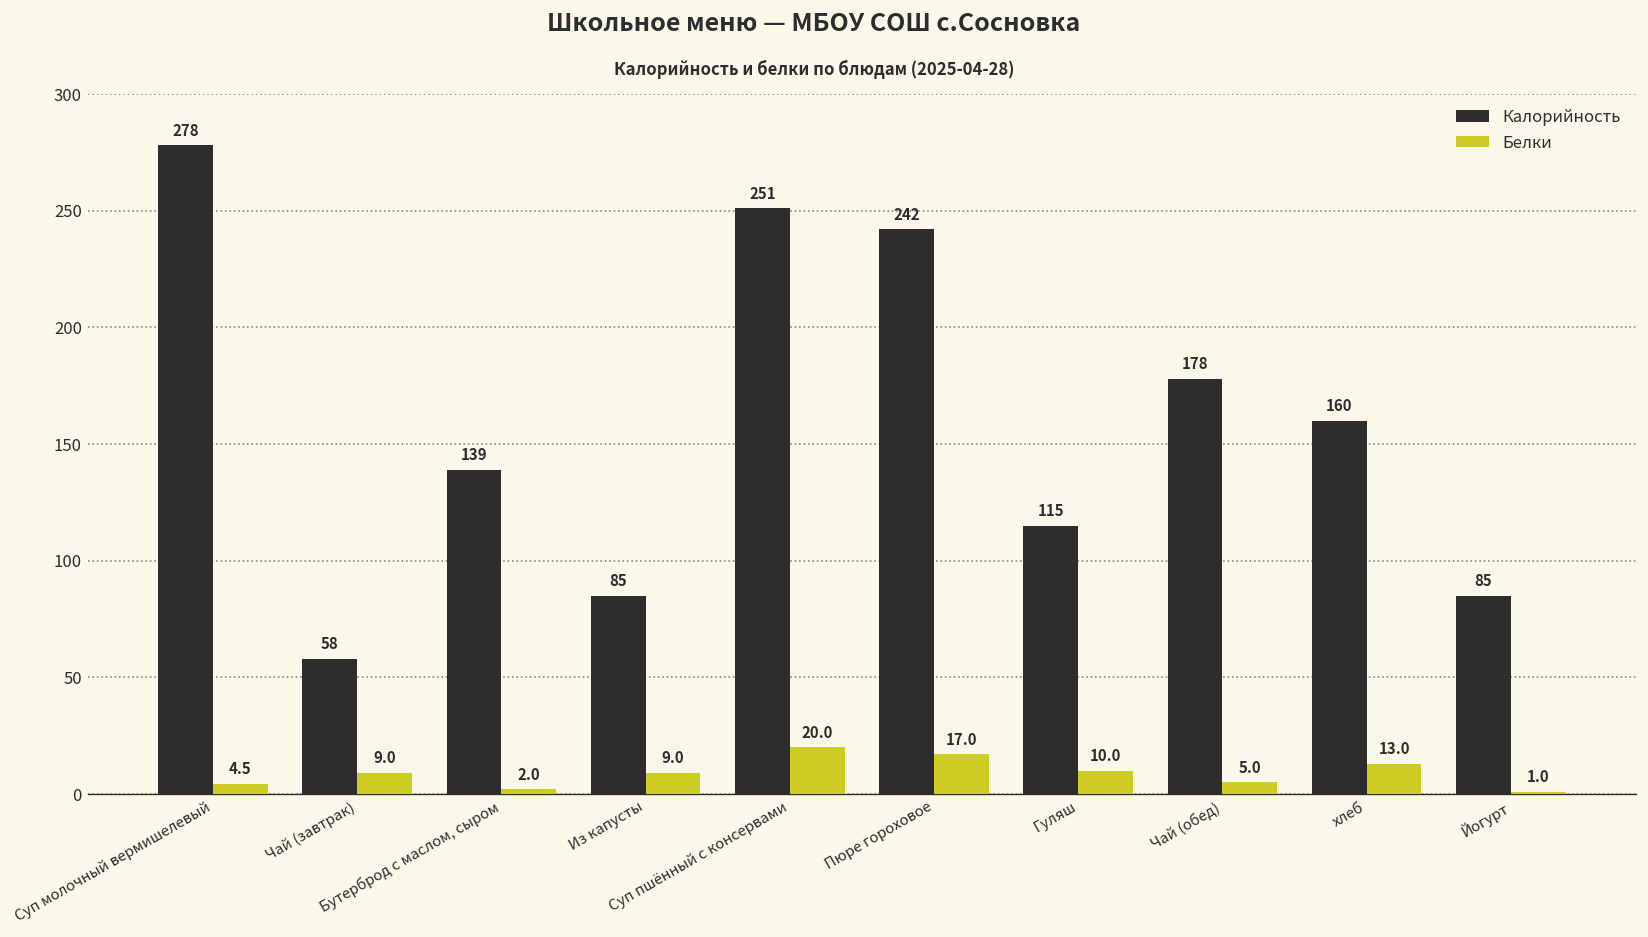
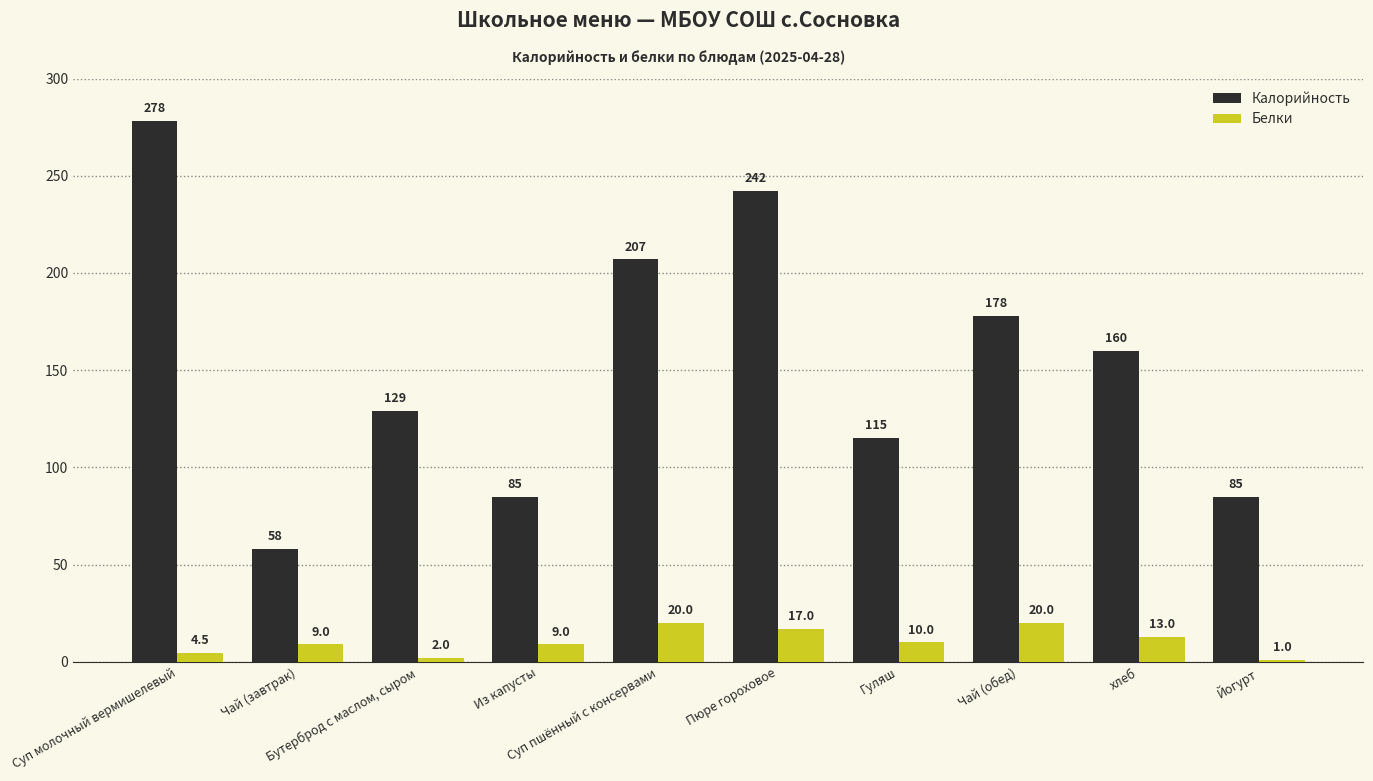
Калорийность, Бутерброд с маслом, сыром: 139 -> 129
Калорийность, Суп пшённый с консервами: 251 -> 207
Белки, Чай (обед): 5.0 -> 20.0
